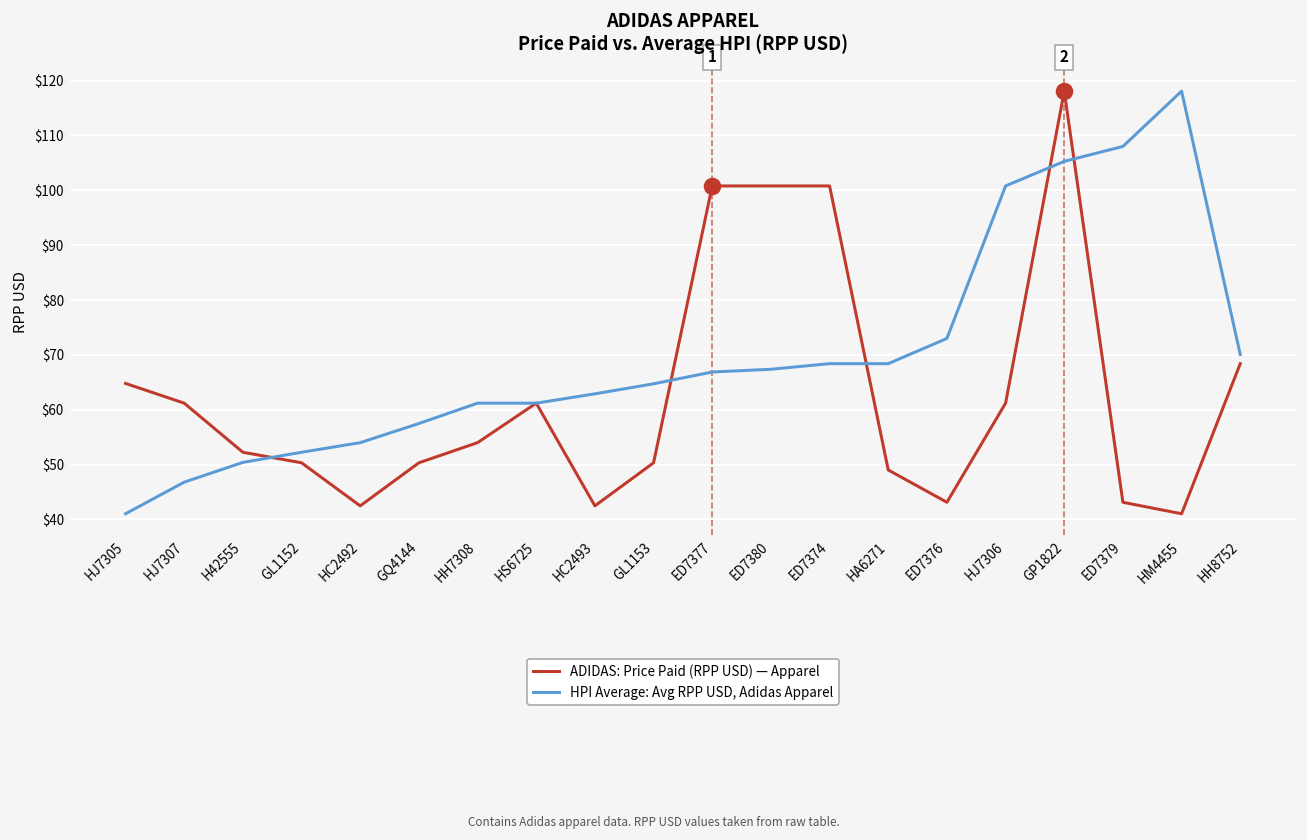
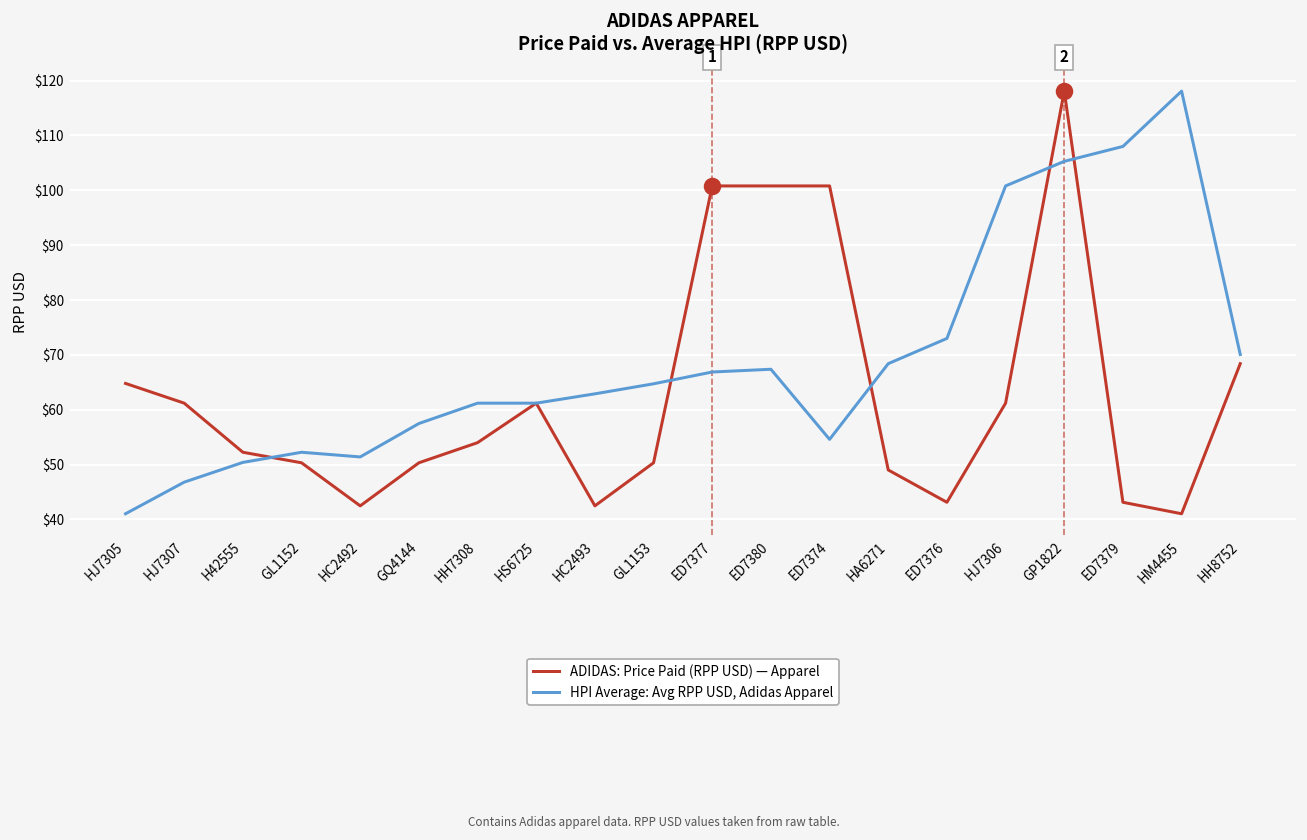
HPI Average: Avg RPP USD, Adidas Apparel, HC2492: $54 -> $51
HPI Average: Avg RPP USD, Adidas Apparel, ED7374: $68 -> $55
